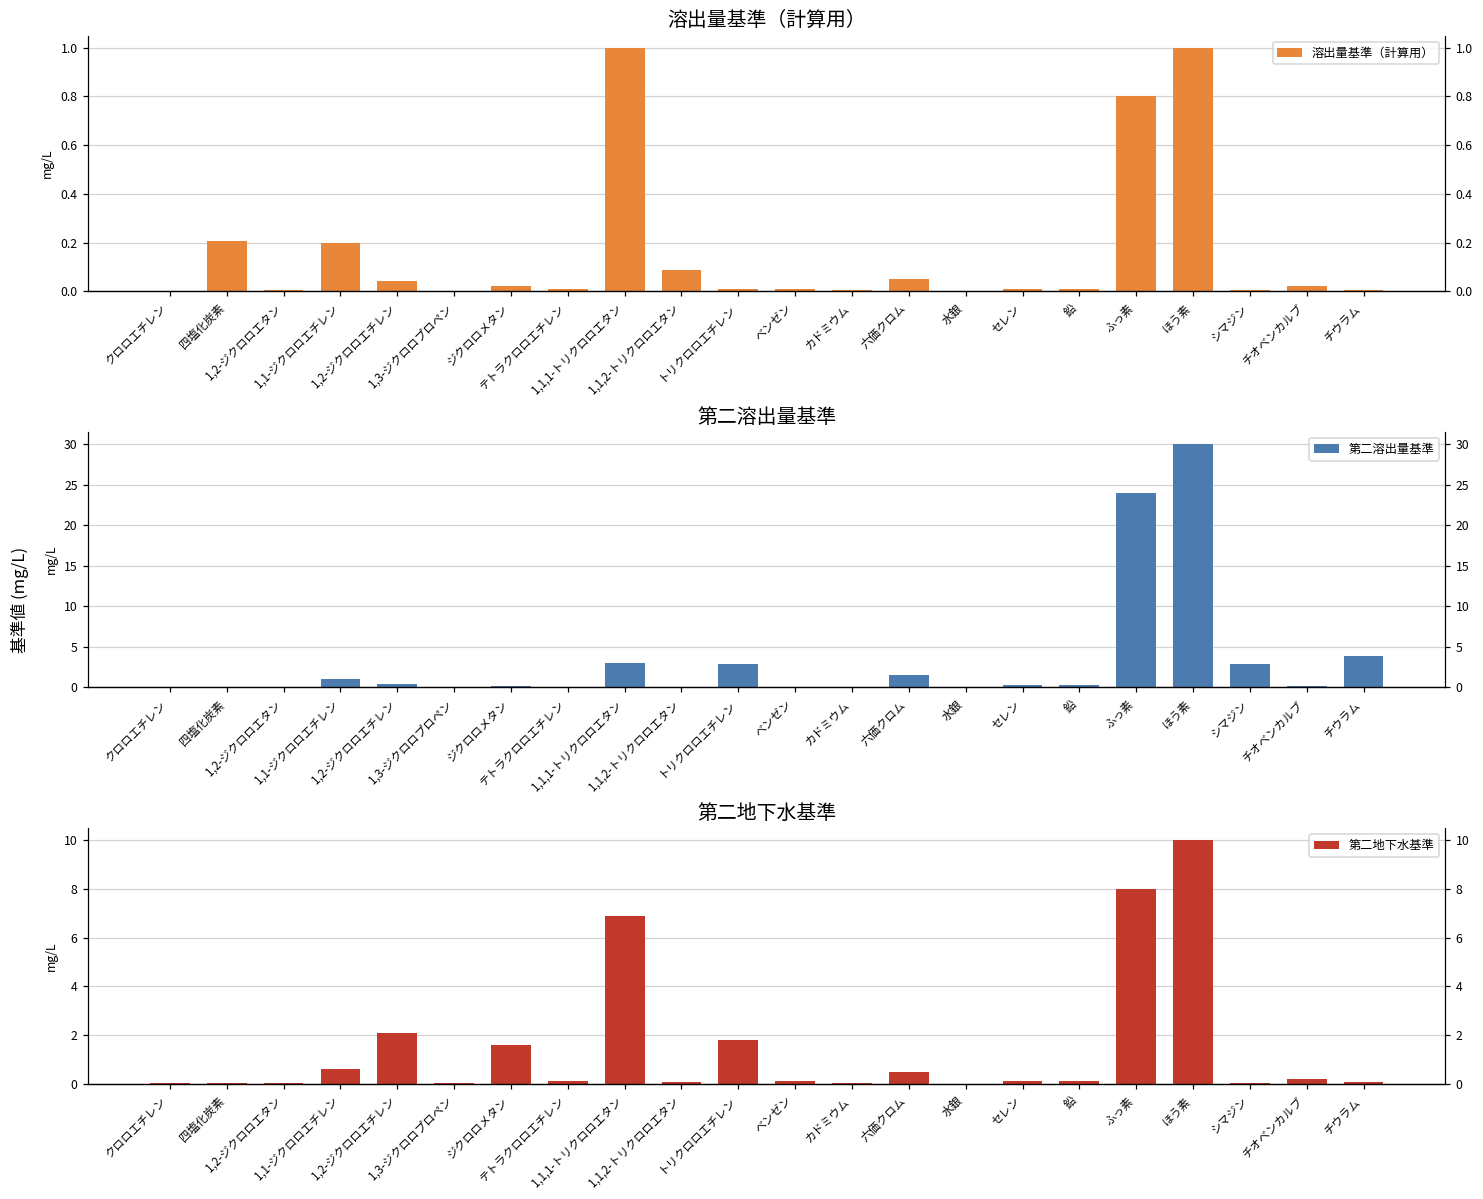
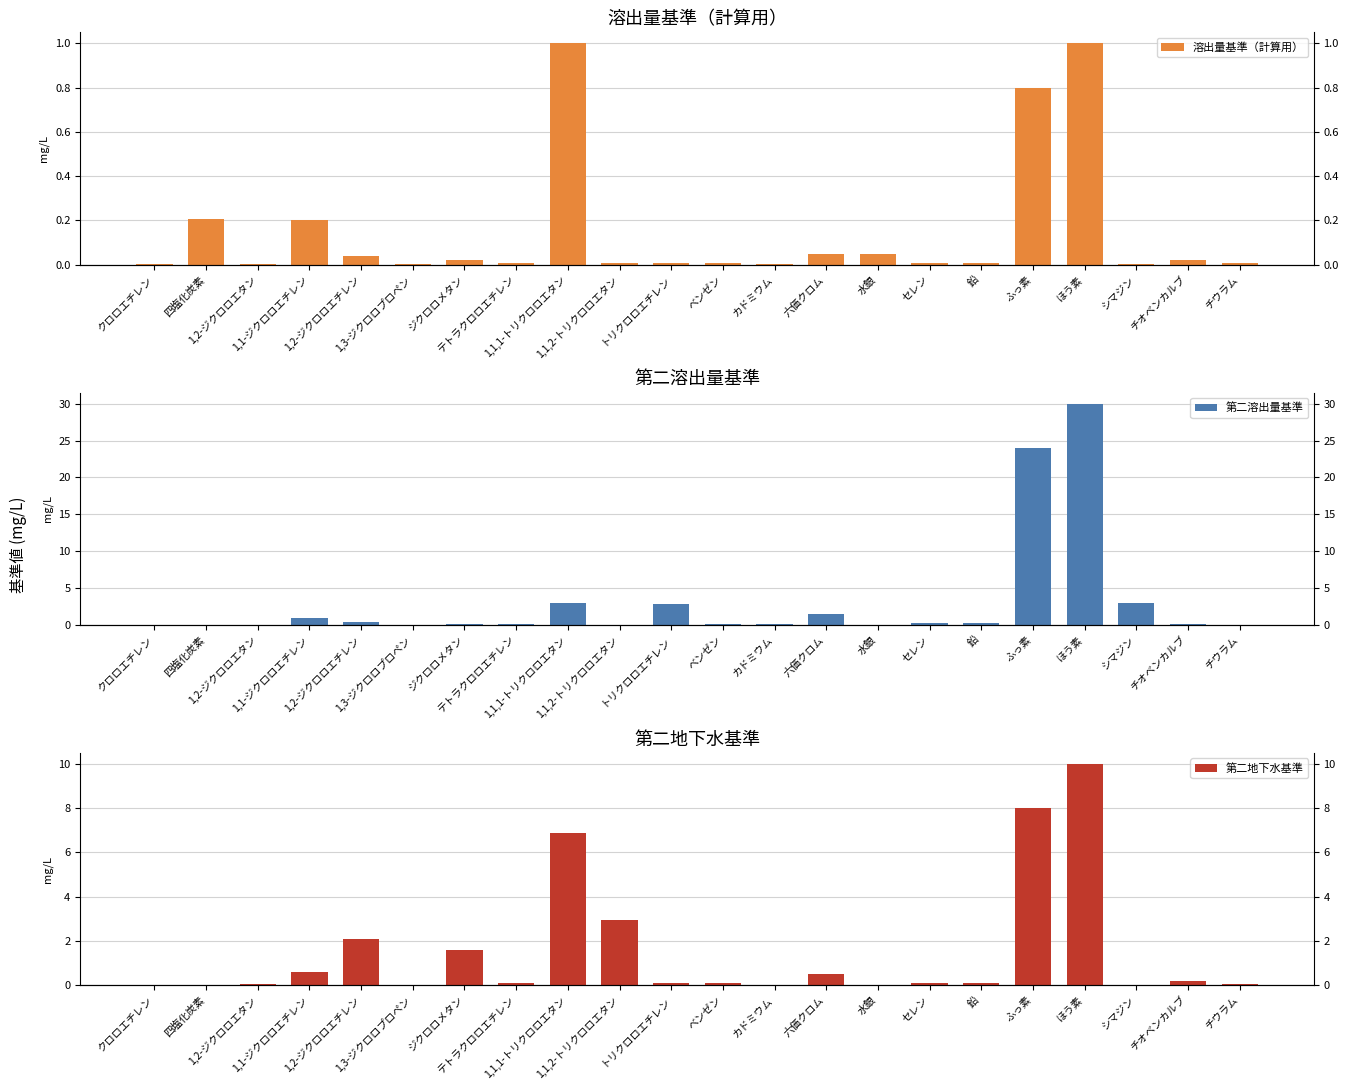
溶出量基準（計算用）, 1,1,2-トリクロロエタン: 0.09 -> 0.01
溶出量基準（計算用）, 水銀: 0.00 -> 0.05
第二溶出量基準, チウラム: 4 -> 0
第二地下水基準, 1,1,2-トリクロロエタン: 0.1 -> 3.0
第二地下水基準, トリクロロエチレン: 1.8 -> 0.1
